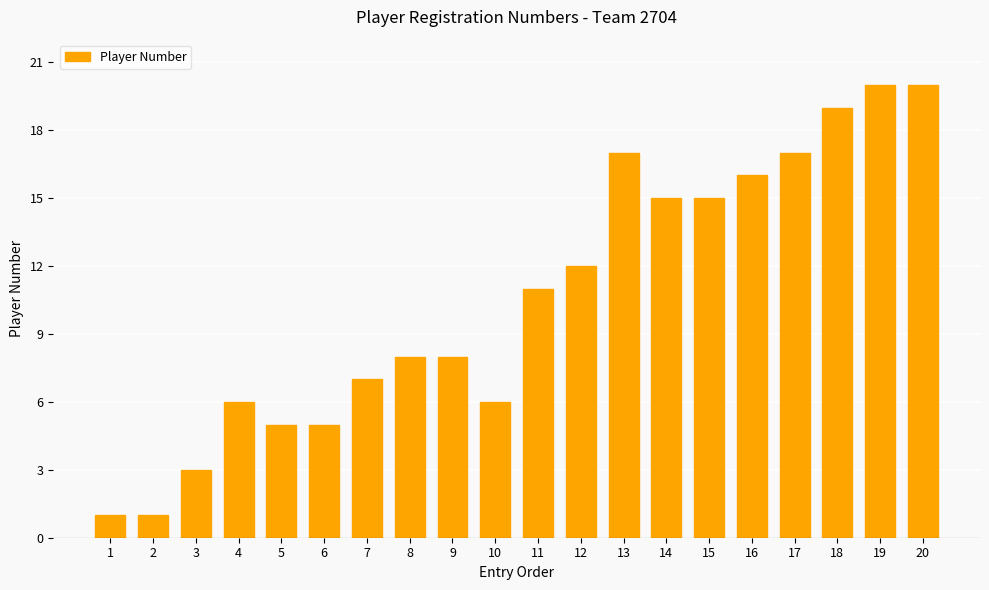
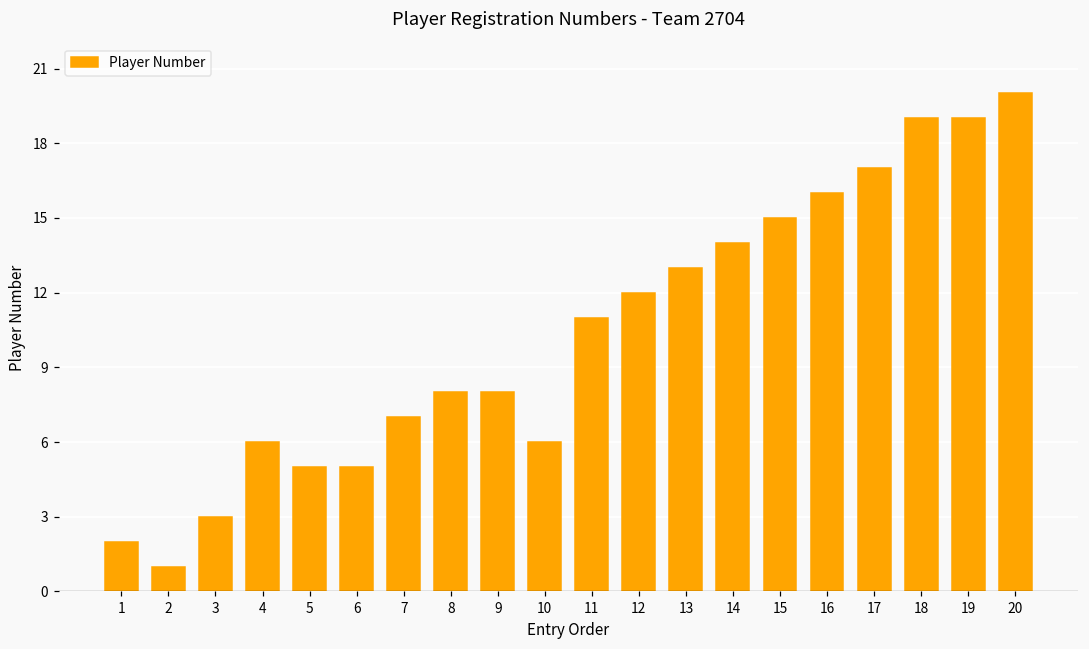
1: 1 -> 2
13: 17 -> 13
14: 15 -> 14
19: 20 -> 19
